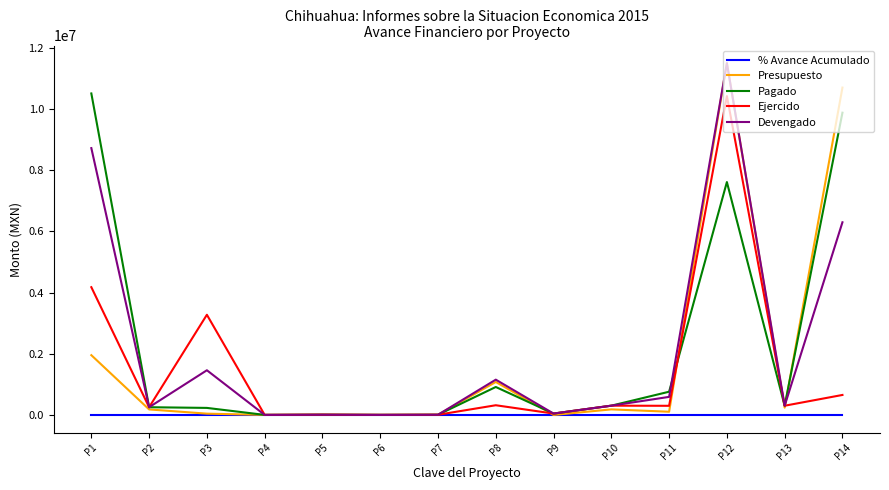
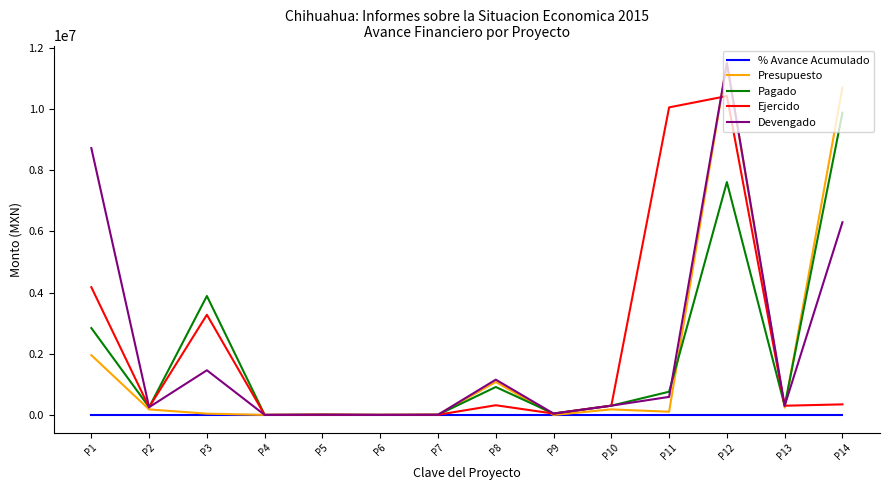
Pagado, P1: 10500000 -> 2800000
Pagado, P3: 200000 -> 3900000
Ejercido, P11: 300000 -> 10100000
Ejercido, P14: 700000 -> 300000
